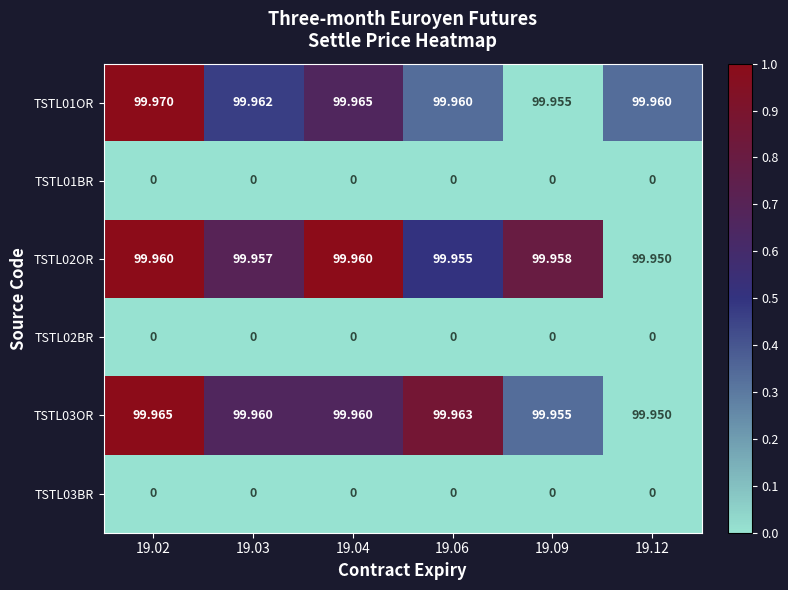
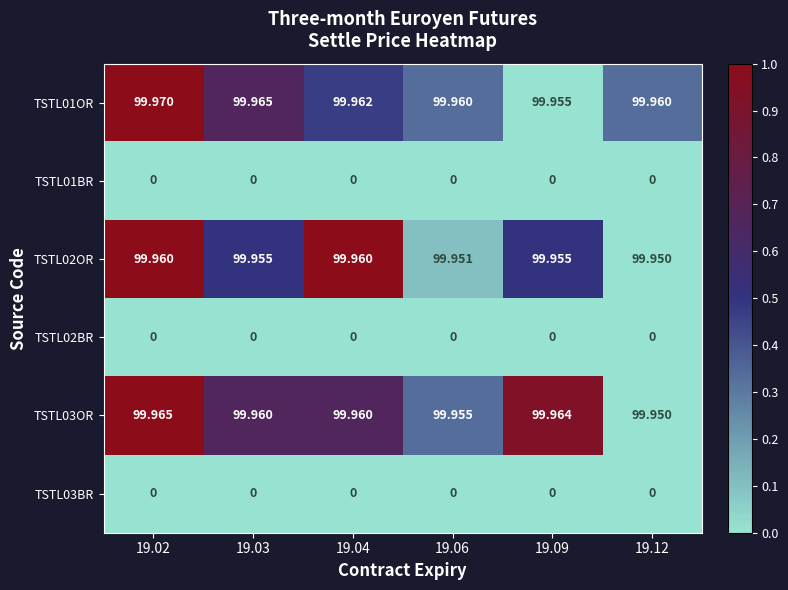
TSTL01OR, 19.03: 99.962 -> 99.965
TSTL01OR, 19.04: 99.965 -> 99.962
TSTL02OR, 19.03: 99.957 -> 99.955
TSTL02OR, 19.06: 99.955 -> 99.951
TSTL02OR, 19.09: 99.958 -> 99.955
TSTL03OR, 19.06: 99.963 -> 99.955
TSTL03OR, 19.09: 99.955 -> 99.964
